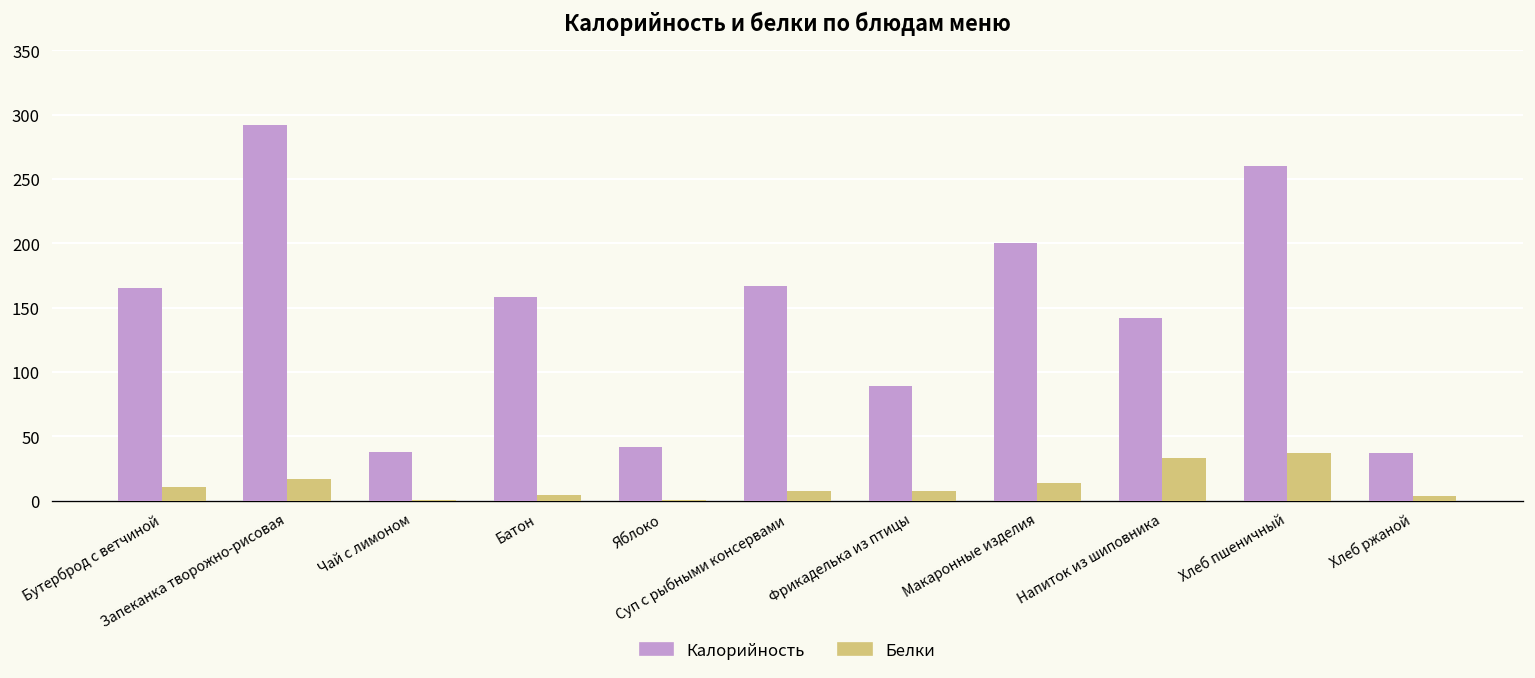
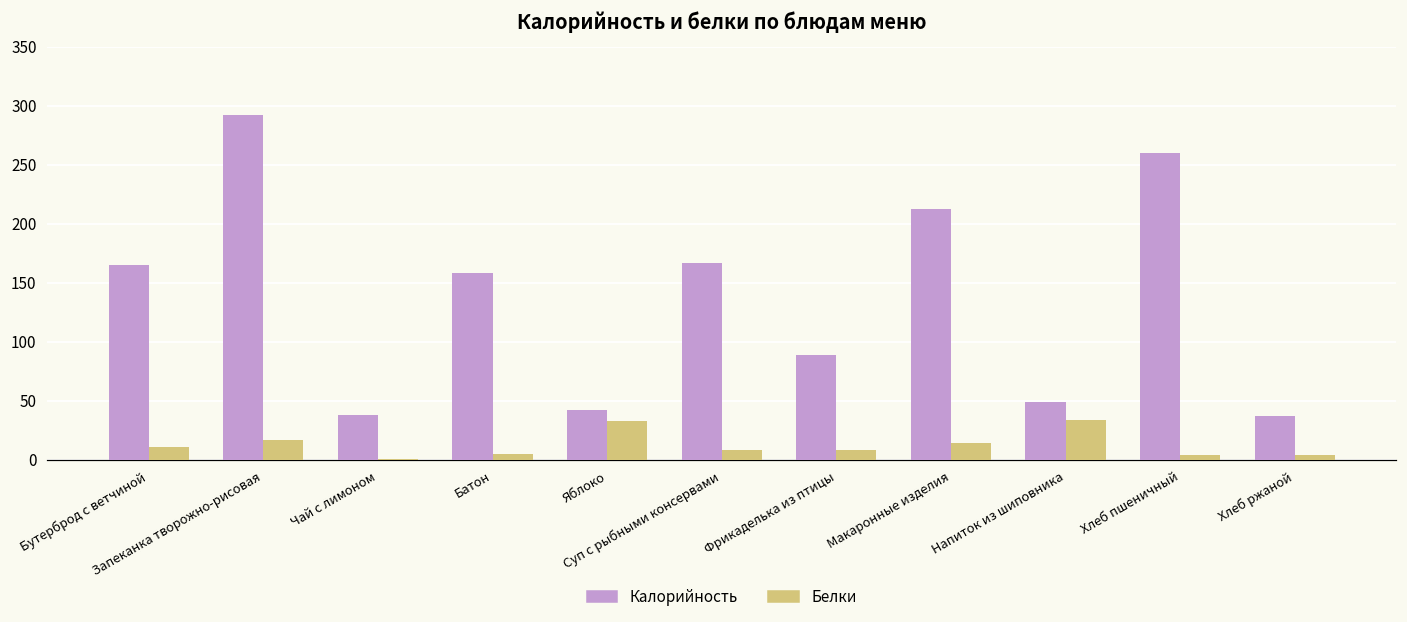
Белки, Яблоко: 0 -> 33
Калорийность, Макаронные изделия: 200 -> 212
Калорийность, Напиток из шиповника: 142 -> 49
Белки, Хлеб пшеничный: 37 -> 4
